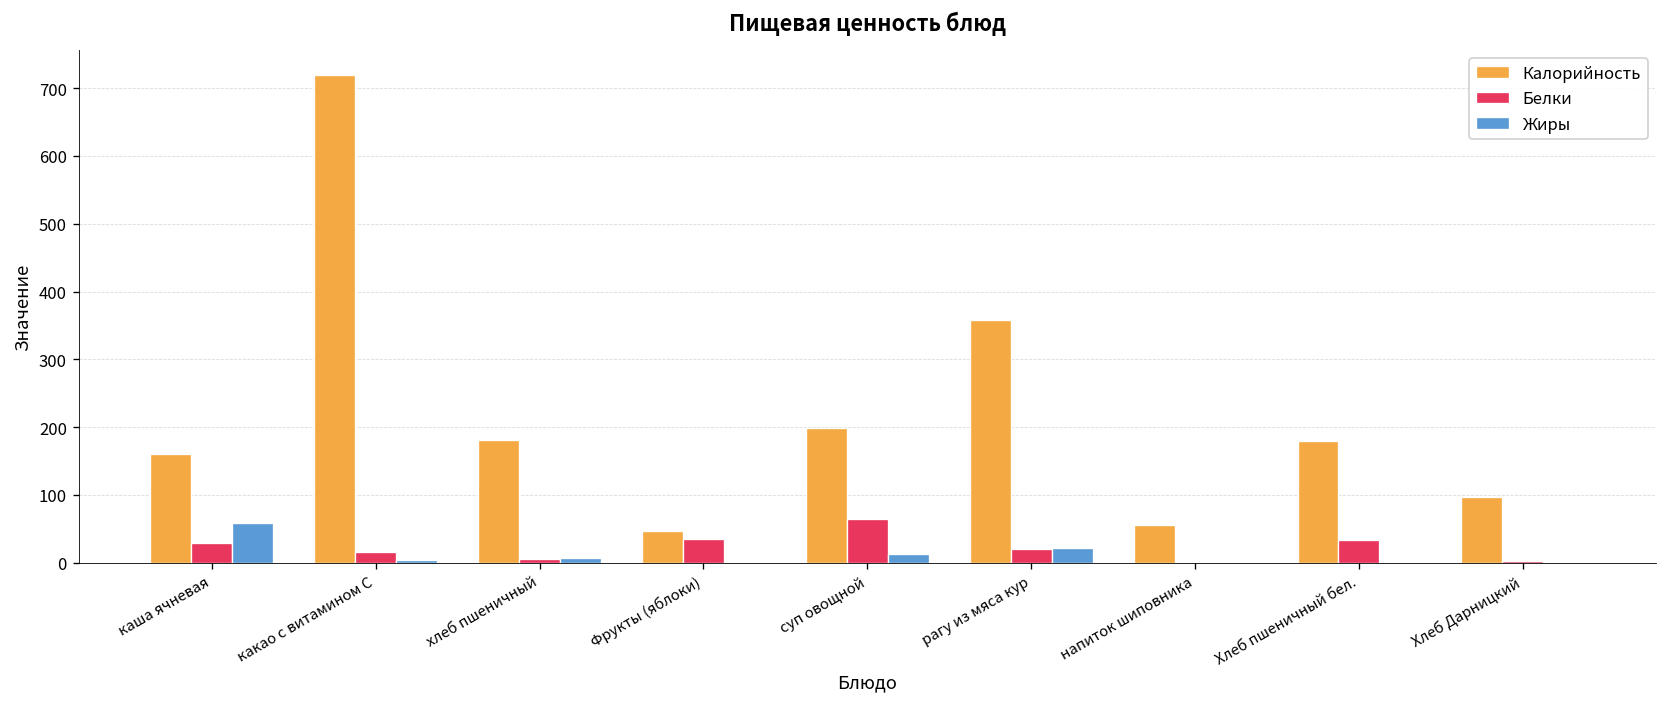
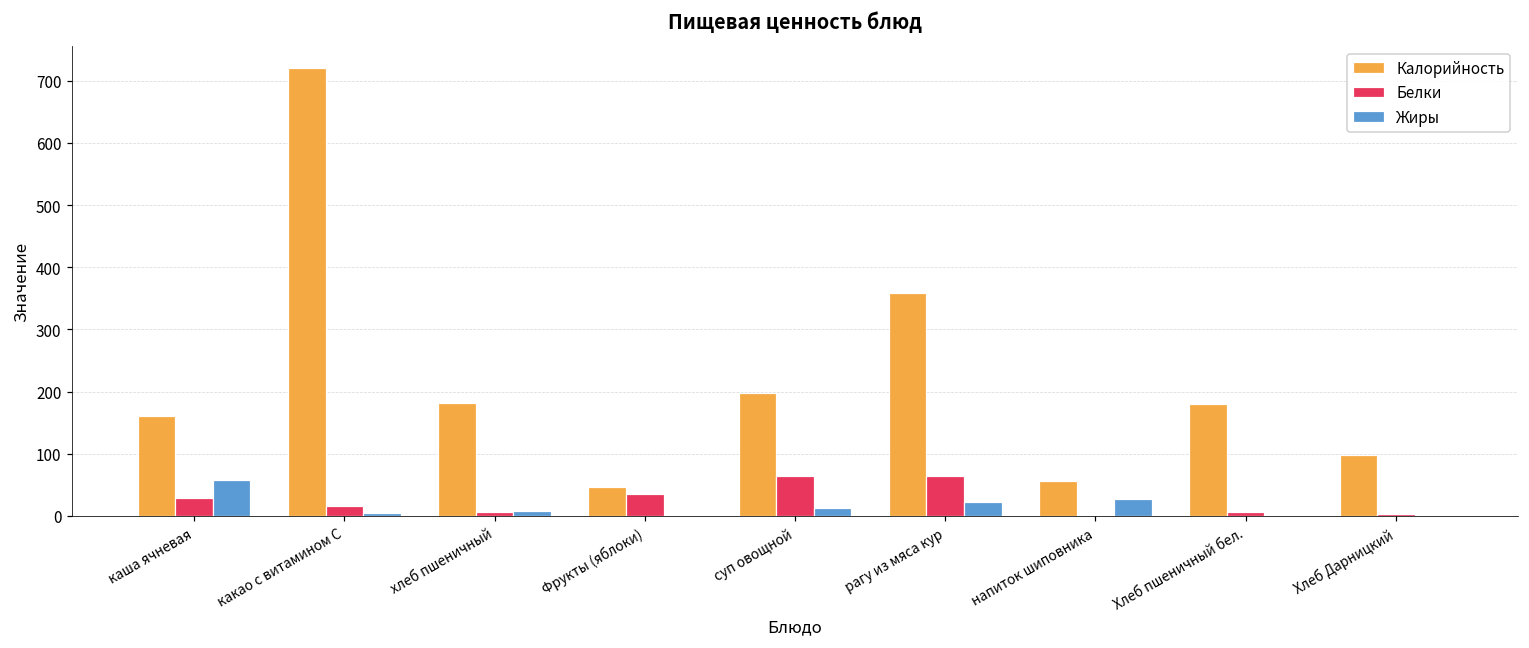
Белки, рагу из мяса кур: 20 -> 60
Жиры, напиток шиповника: 0 -> 30
Белки, Хлеб пшеничный бел.: 30 -> 10
